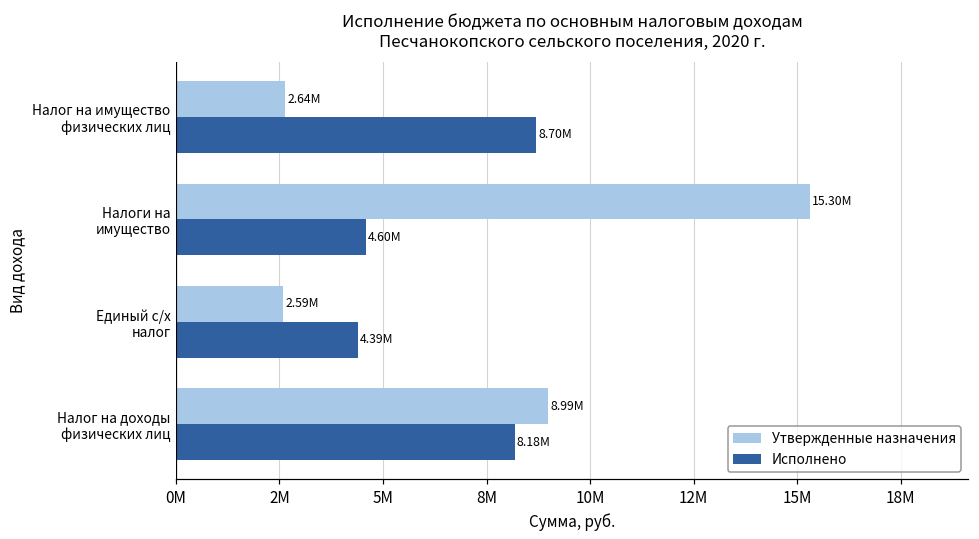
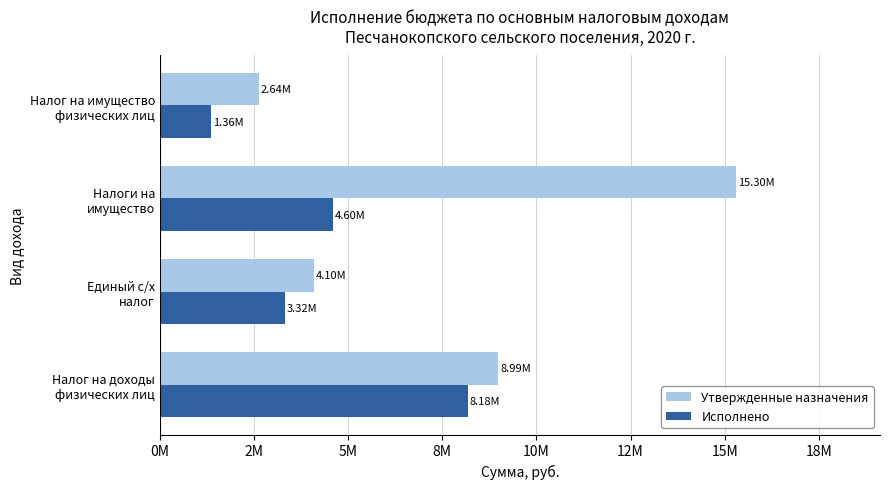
Исполнено, Налог на имущество физических лиц: 8.70M -> 1.36M
Утвержденные назначения, Единый с/х налог: 2.59M -> 4.10M
Исполнено, Единый с/х налог: 4.39M -> 3.32M
